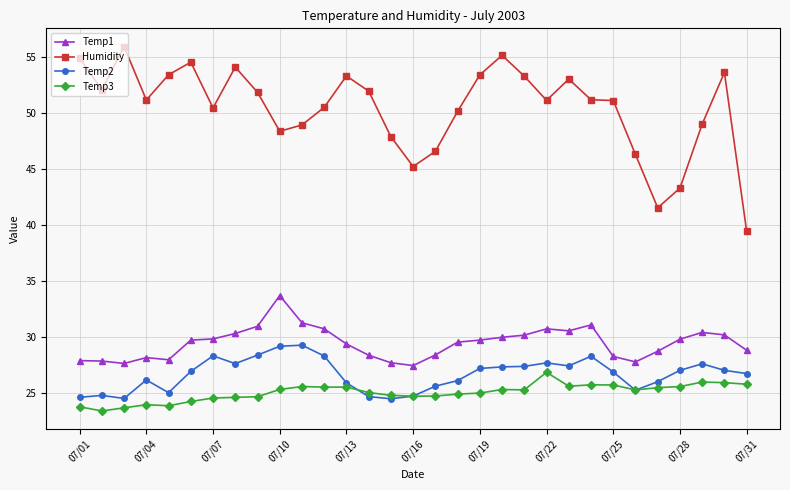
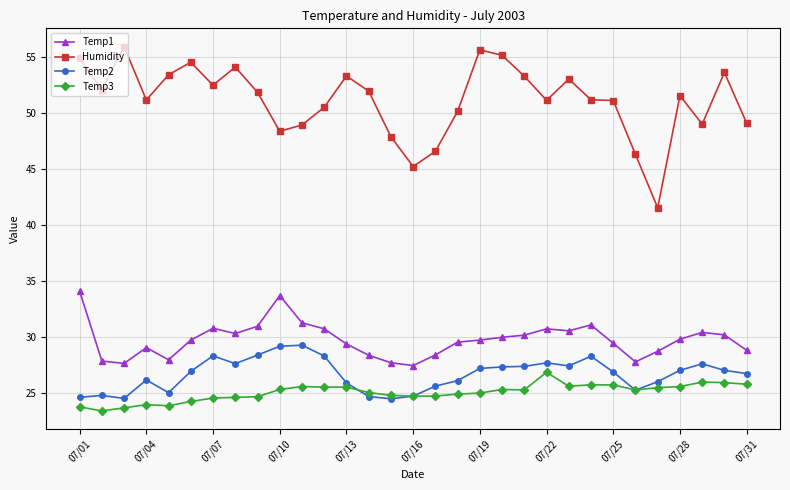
Temp1, 07/01: 27.9 -> 34.1
Temp1, 07/04: 28.1 -> 29.0
Temp1, 07/07: 29.8 -> 30.8
Humidity, 07/07: 50.4 -> 52.5
Humidity, 07/19: 53.4 -> 55.6
Temp1, 07/25: 28.2 -> 29.4
Humidity, 07/28: 43.3 -> 51.5
Humidity, 07/31: 39.4 -> 49.1
